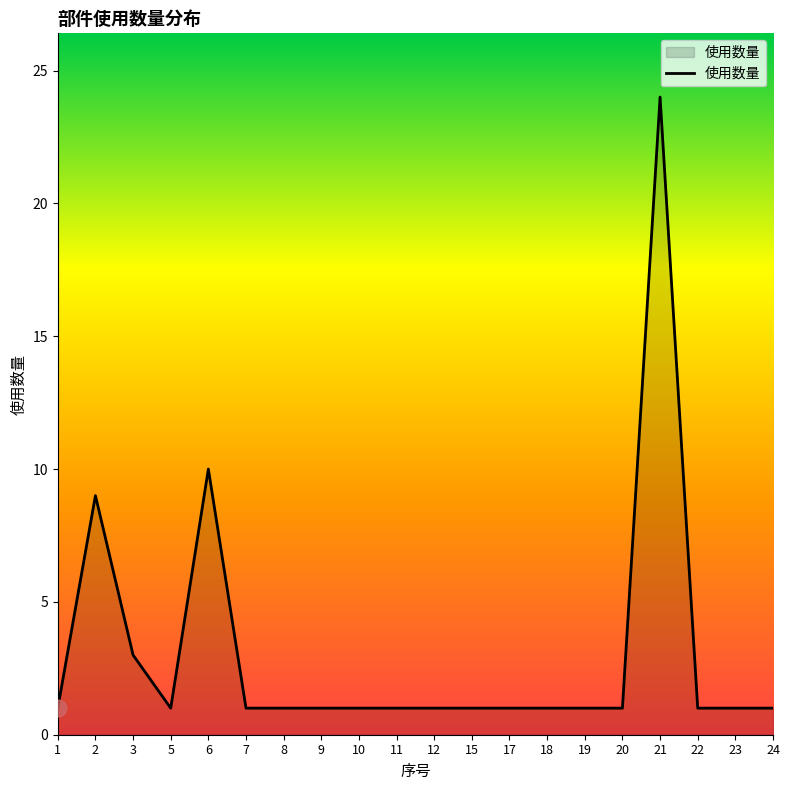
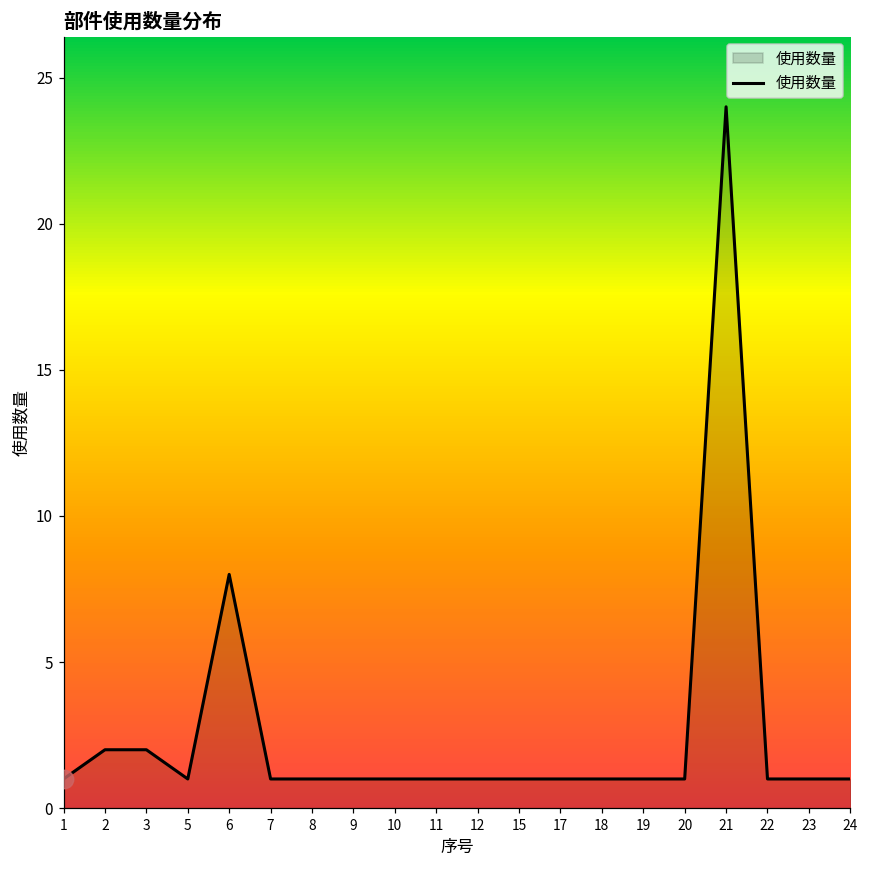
使用数量, 2: 9 -> 2
使用数量, 3: 3 -> 2
使用数量, 6: 10 -> 8
